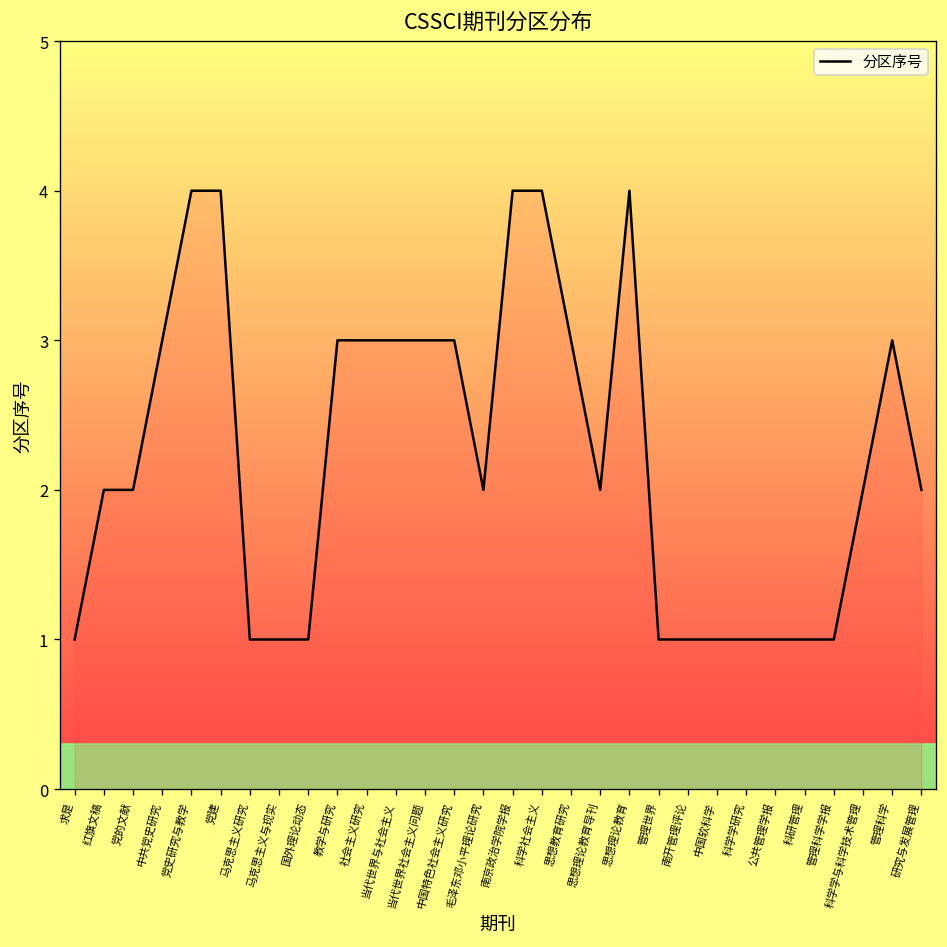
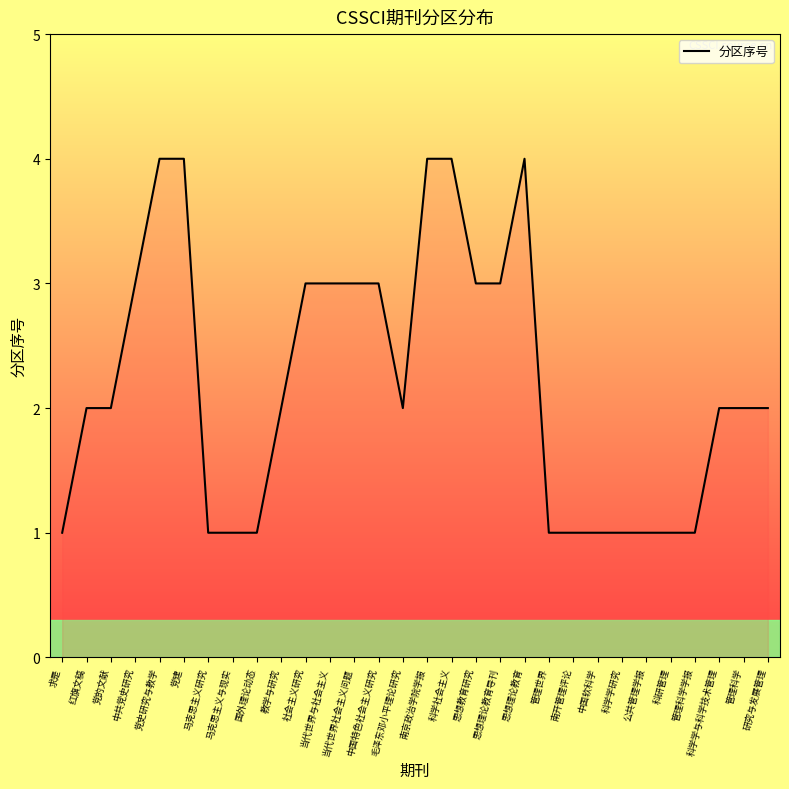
教学与研究: 3 -> 2
思想理论教育导刊: 2 -> 3
管理科学: 3 -> 2
